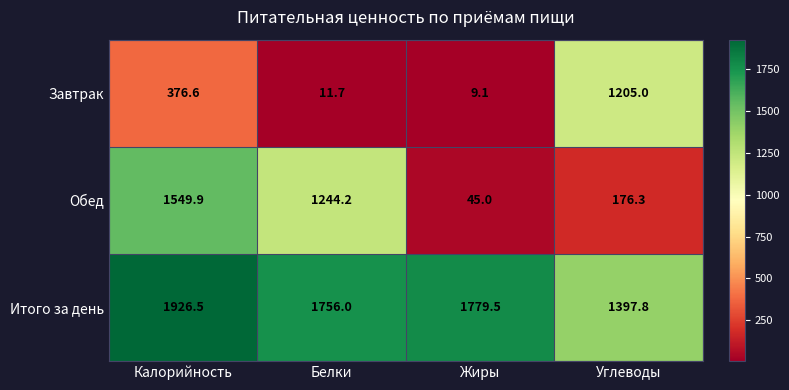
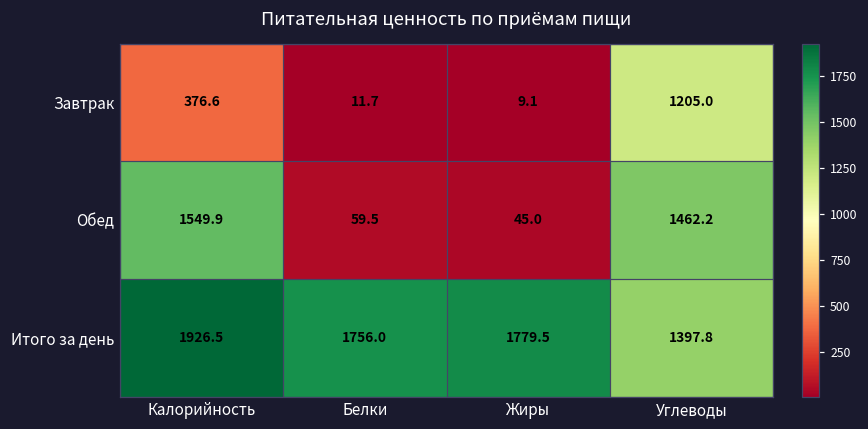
Обед, Белки: 1244.2 -> 59.5
Обед, Углеводы: 176.3 -> 1462.2
